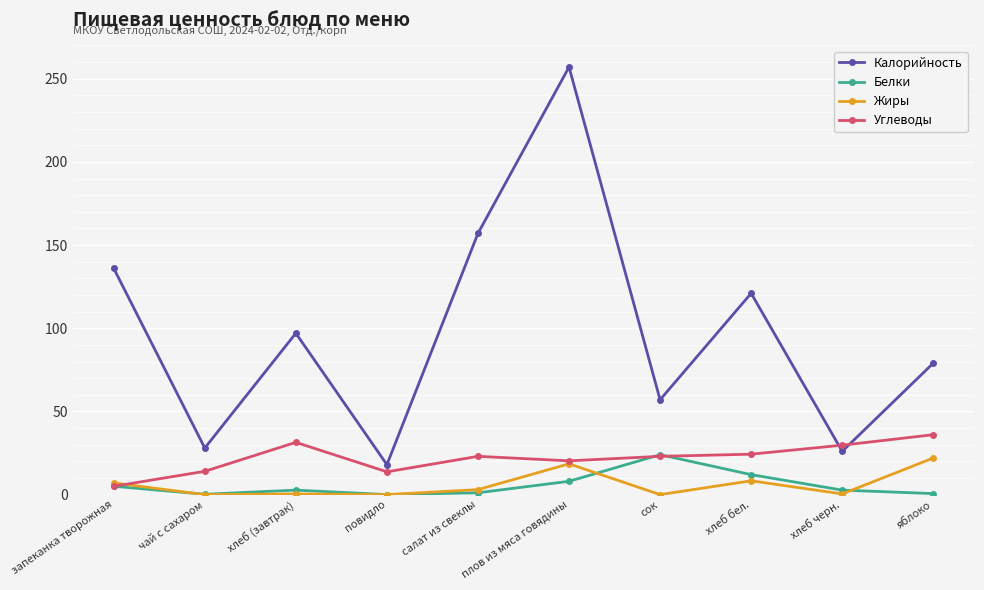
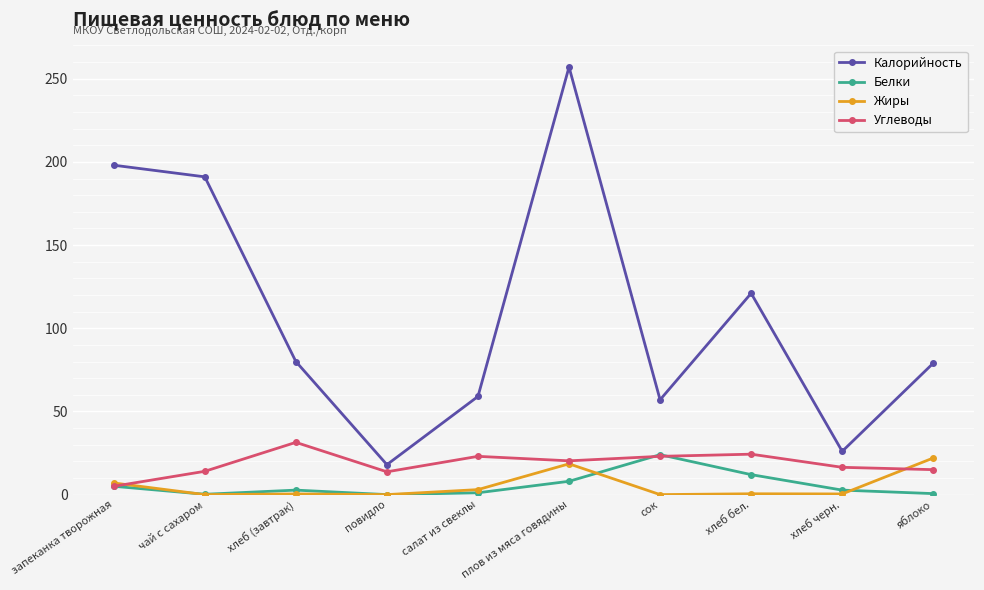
Калорийность, запеканка творожная: 136 -> 198
Калорийность, чай с сахаром: 28 -> 191
Калорийность, хлеб (завтрак): 97 -> 80
Калорийность, салат из свеклы: 157 -> 59
Жиры, хлеб бел.: 8 -> 1
Углеводы, хлеб черн.: 30 -> 16
Углеводы, яблоко: 36 -> 15
